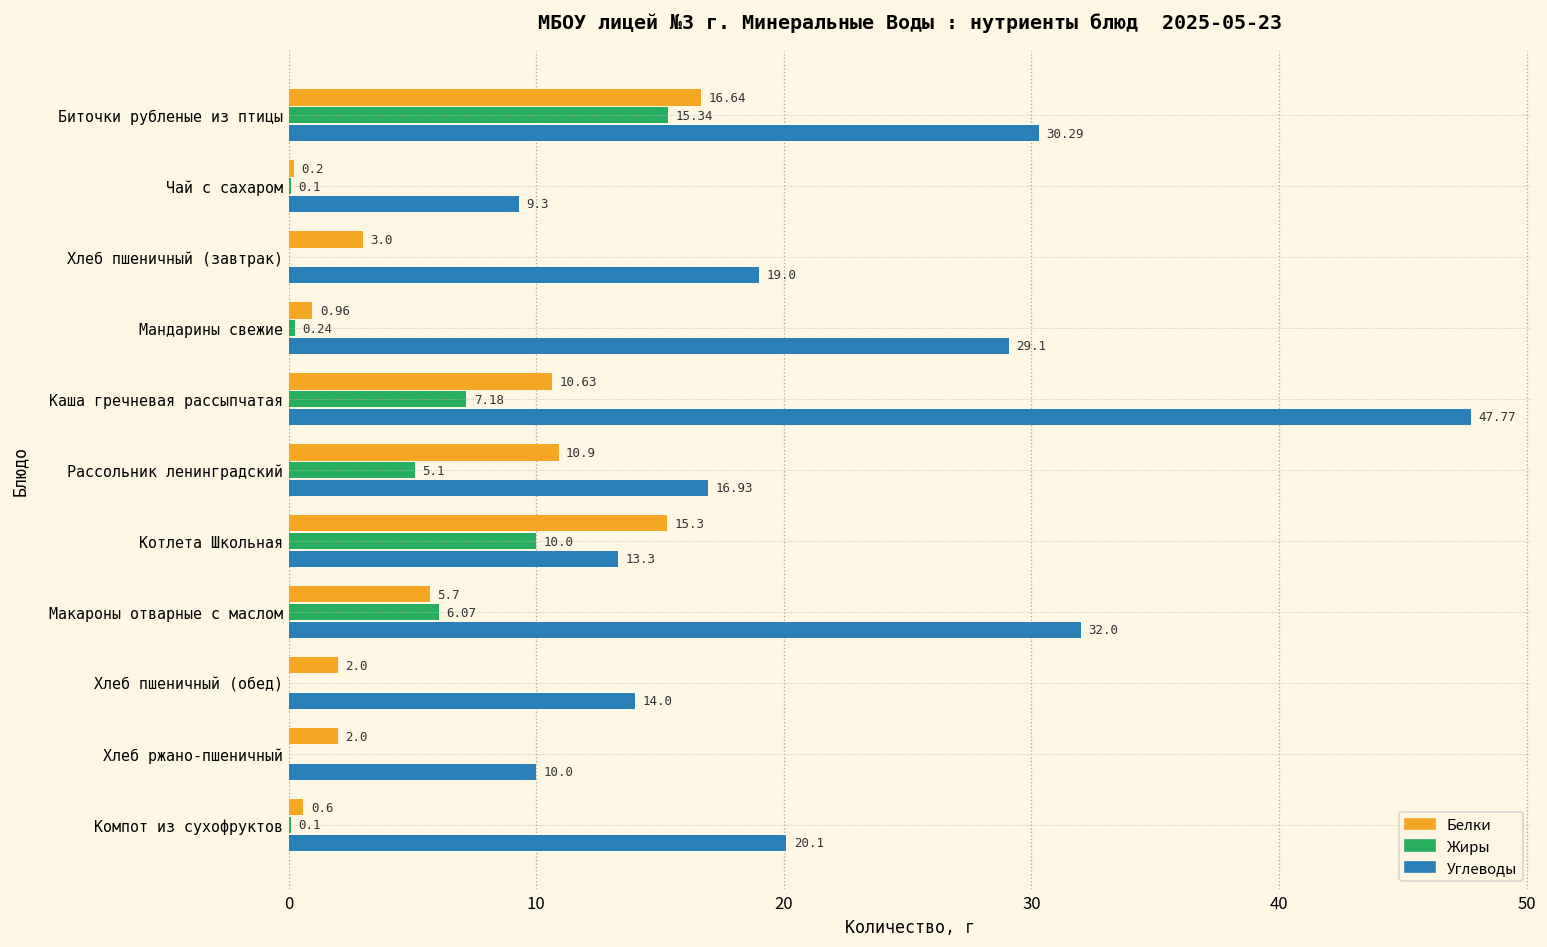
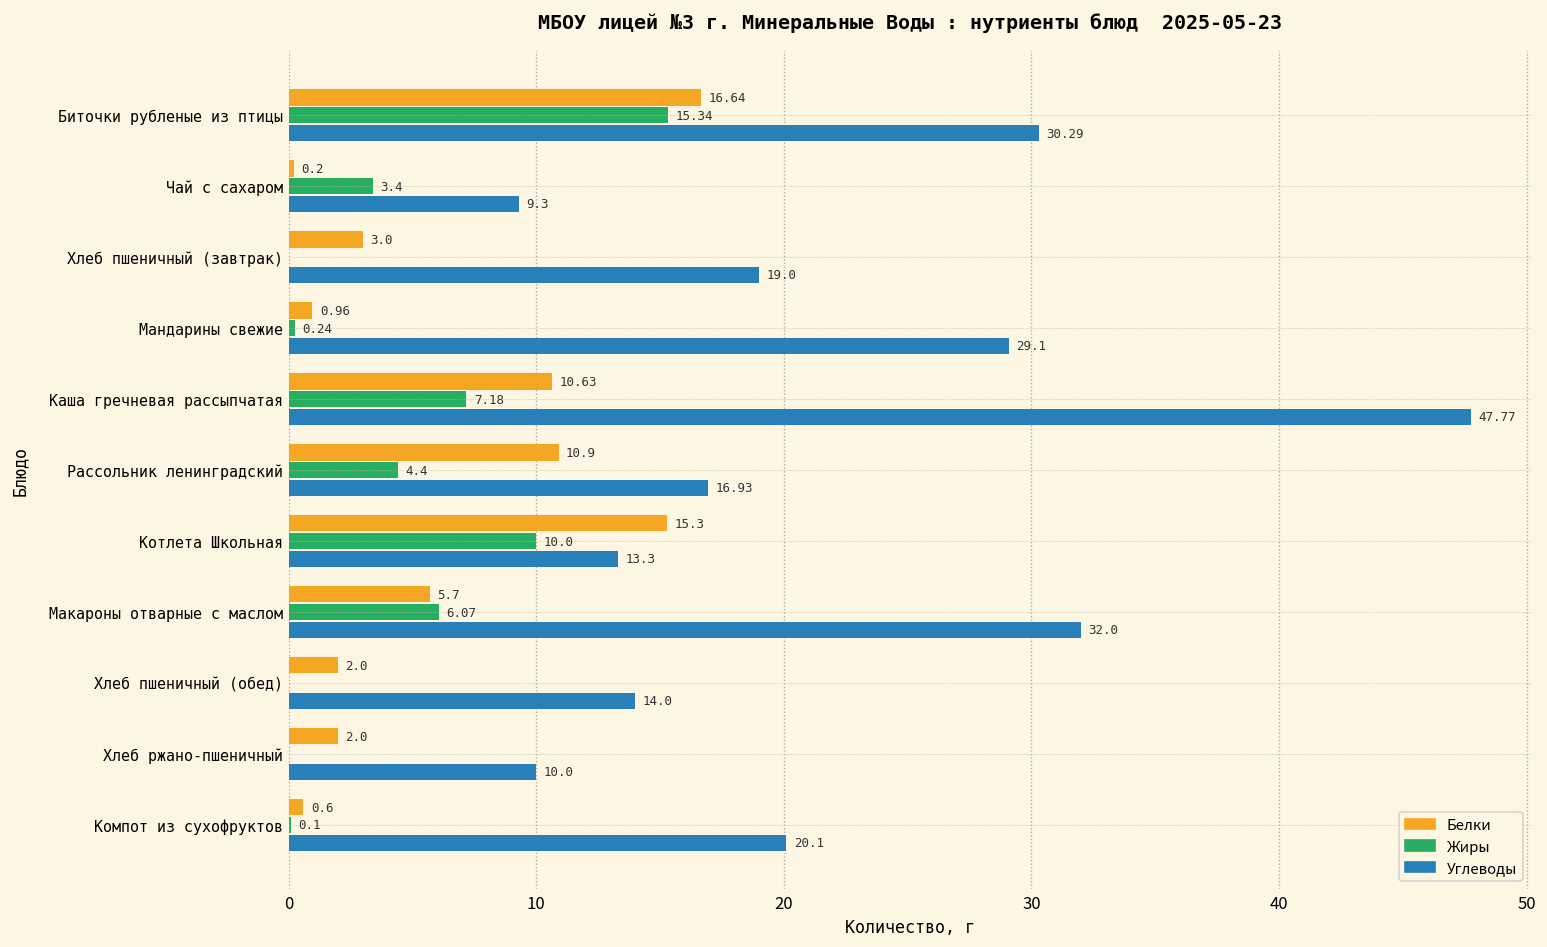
Жиры, Чай с сахаром: 0.1 -> 3.4
Жиры, Рассольник ленинградский: 5.1 -> 4.4
